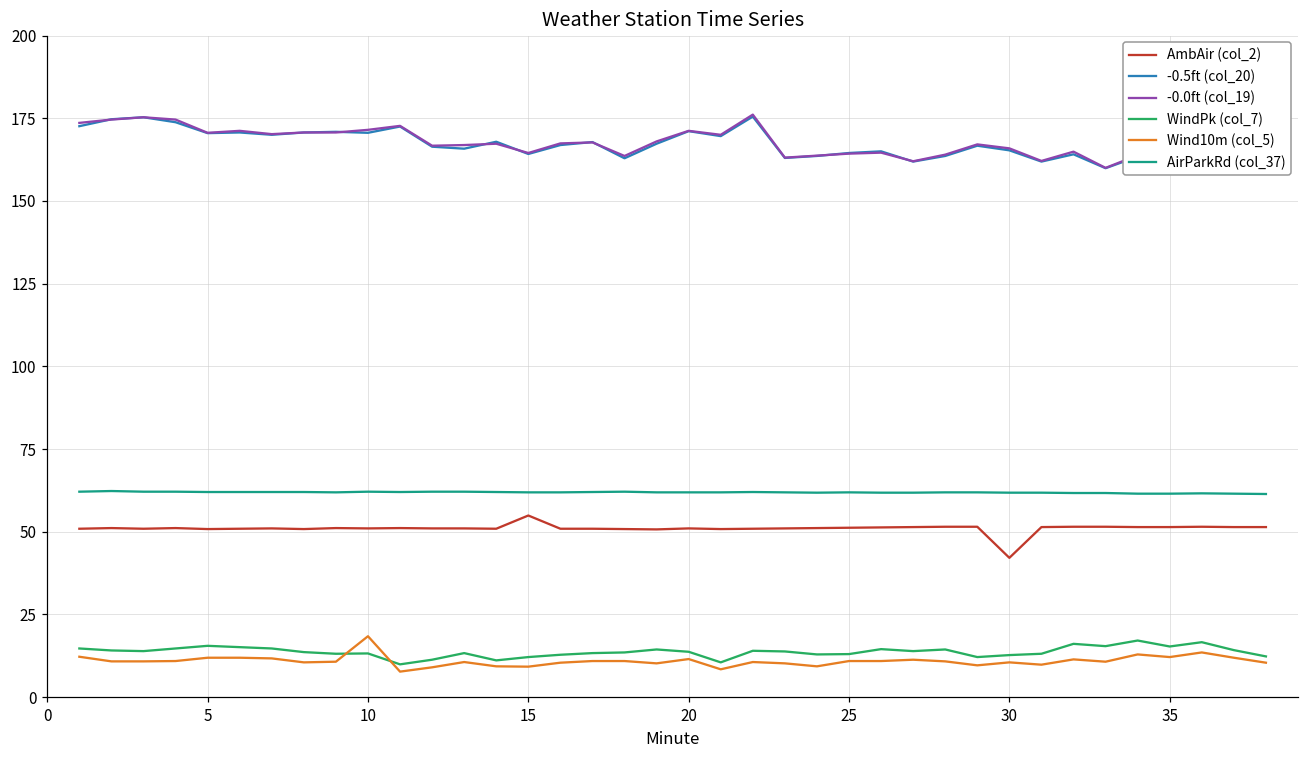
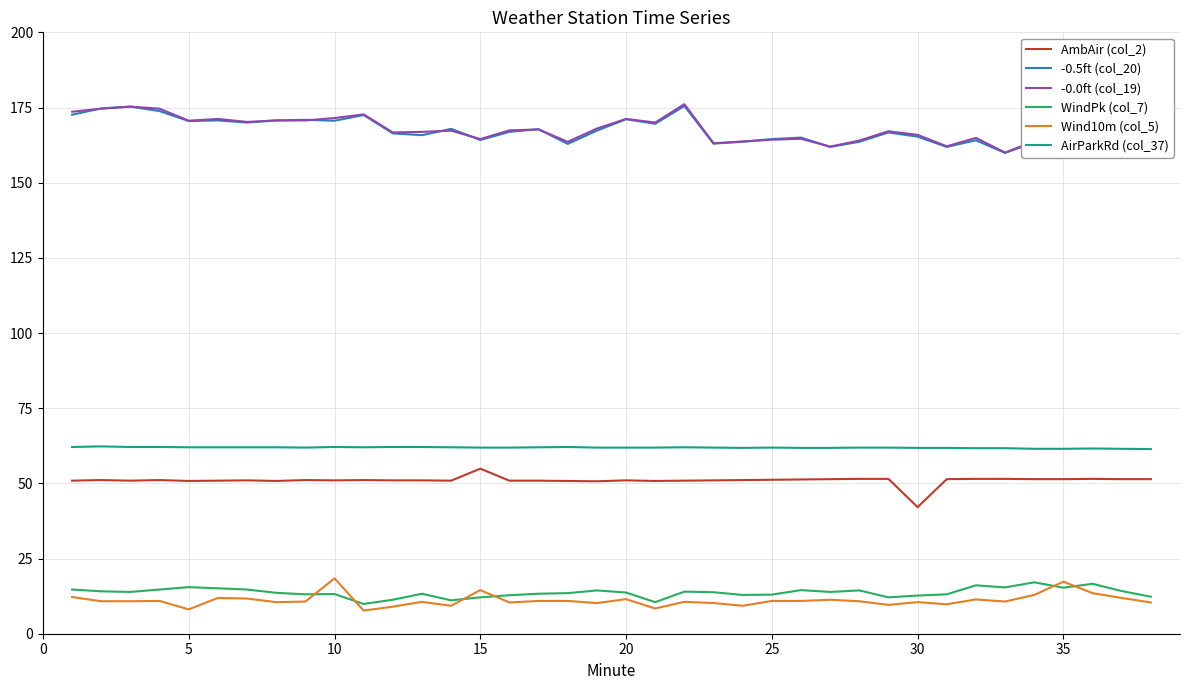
Wind10m (col_5), 5: 12 -> 8
Wind10m (col_5), 15: 9 -> 15
Wind10m (col_5), 35: 12 -> 17
